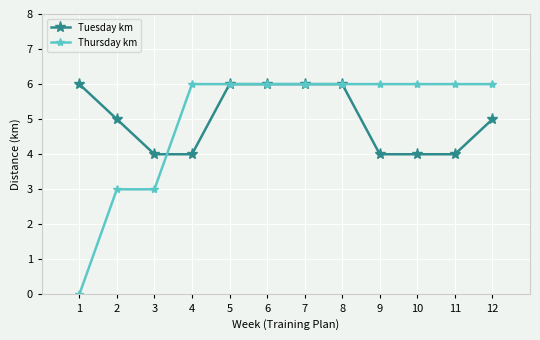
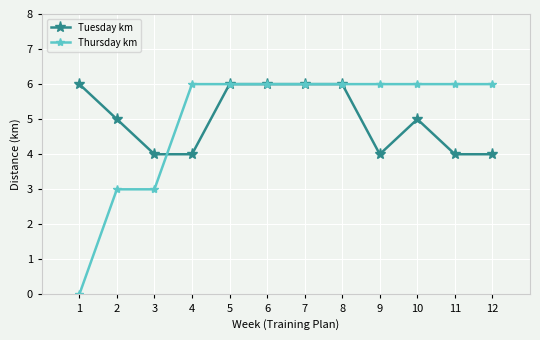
Tuesday km, 10: 4 -> 5
Tuesday km, 12: 5 -> 4
